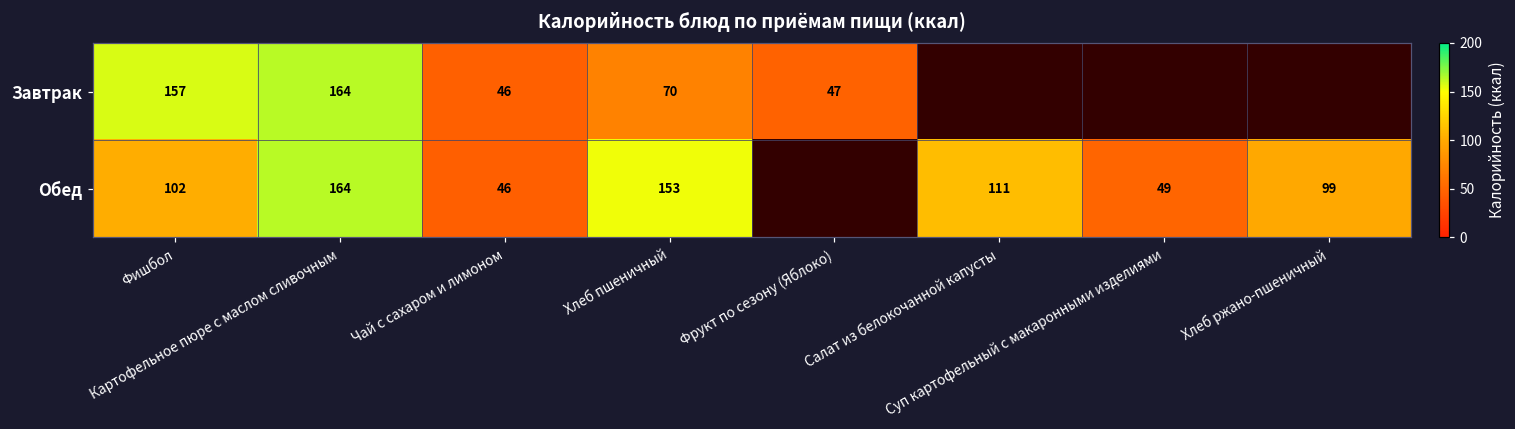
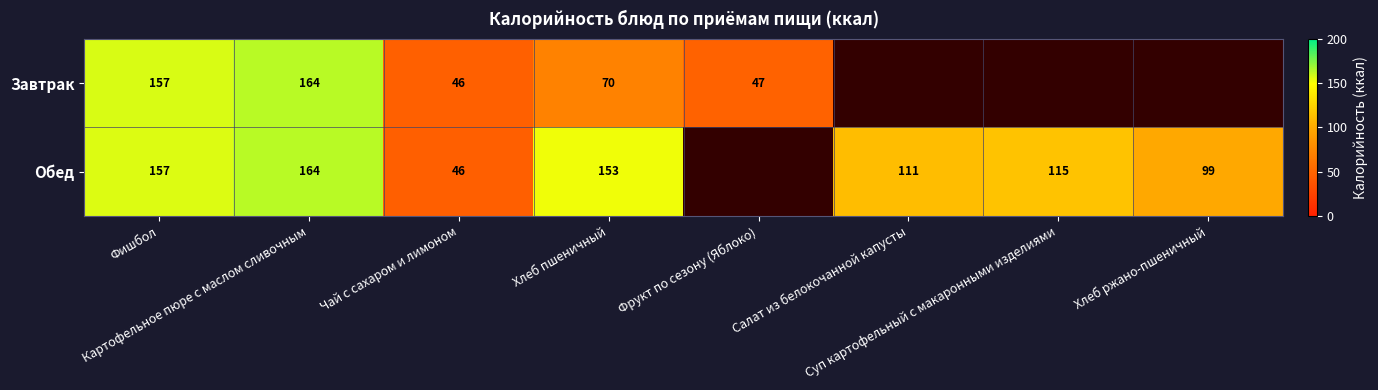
Обед, Фишбол: 102 -> 157
Обед, Суп картофельный с макаронными изделиями: 49 -> 115
